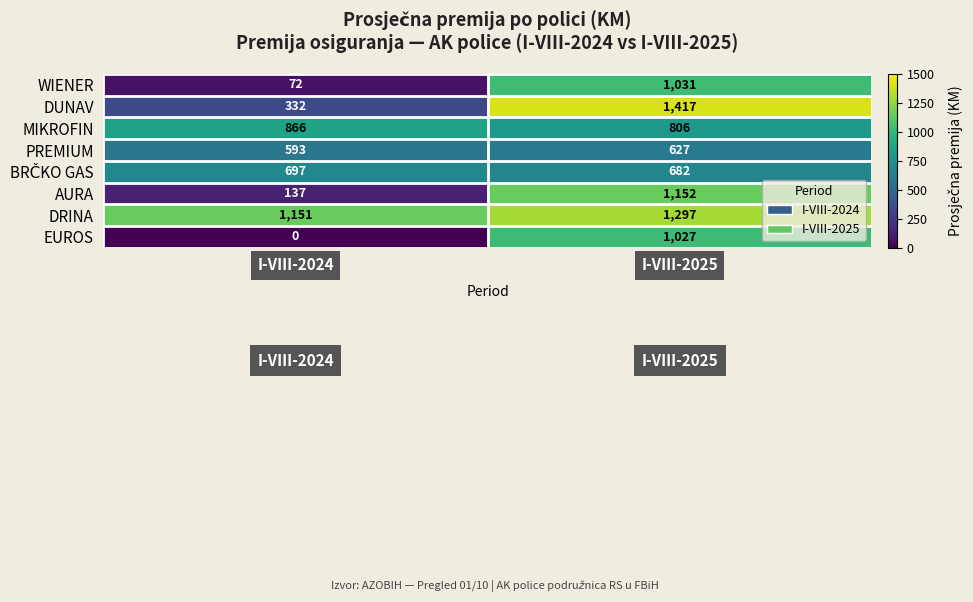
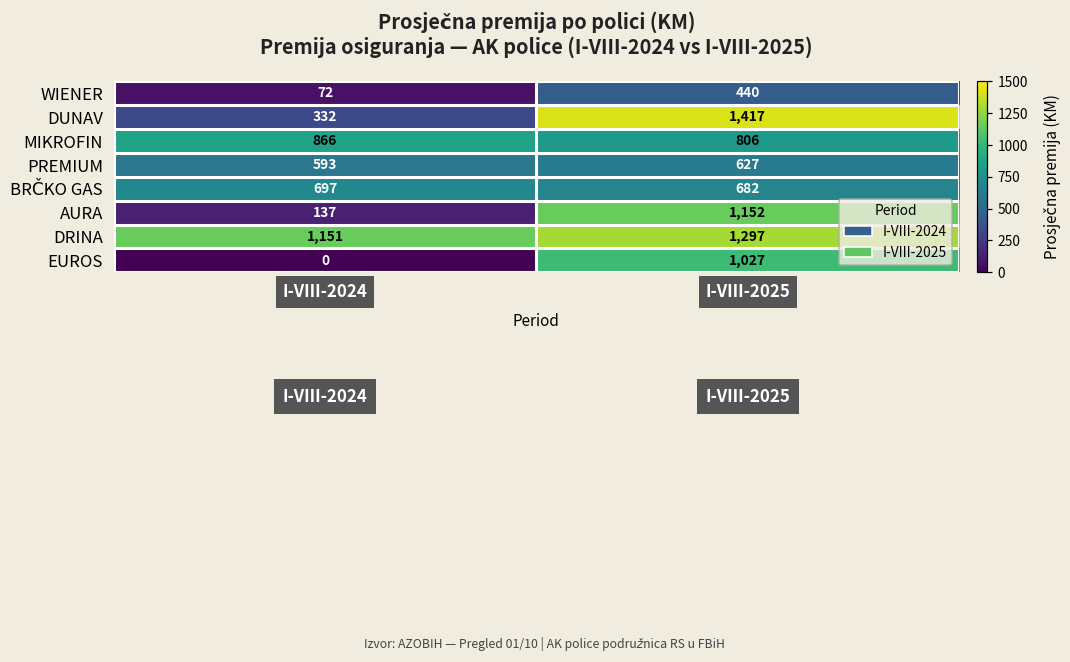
WIENER, I-VIII-2025: 1,031 -> 440
